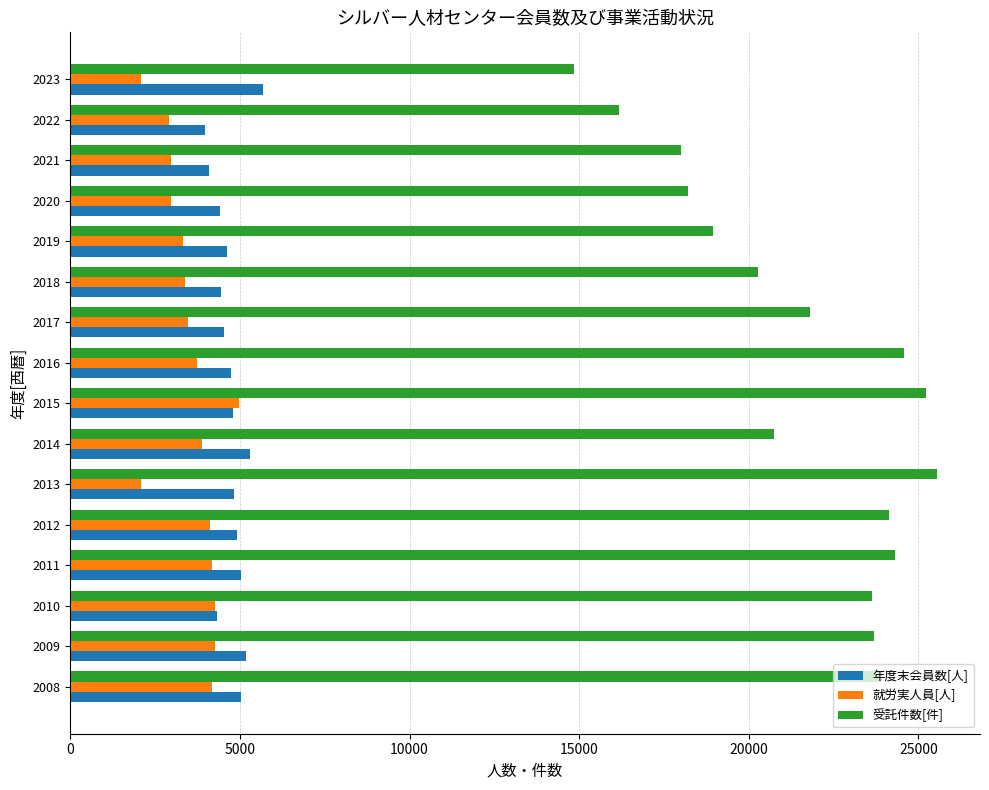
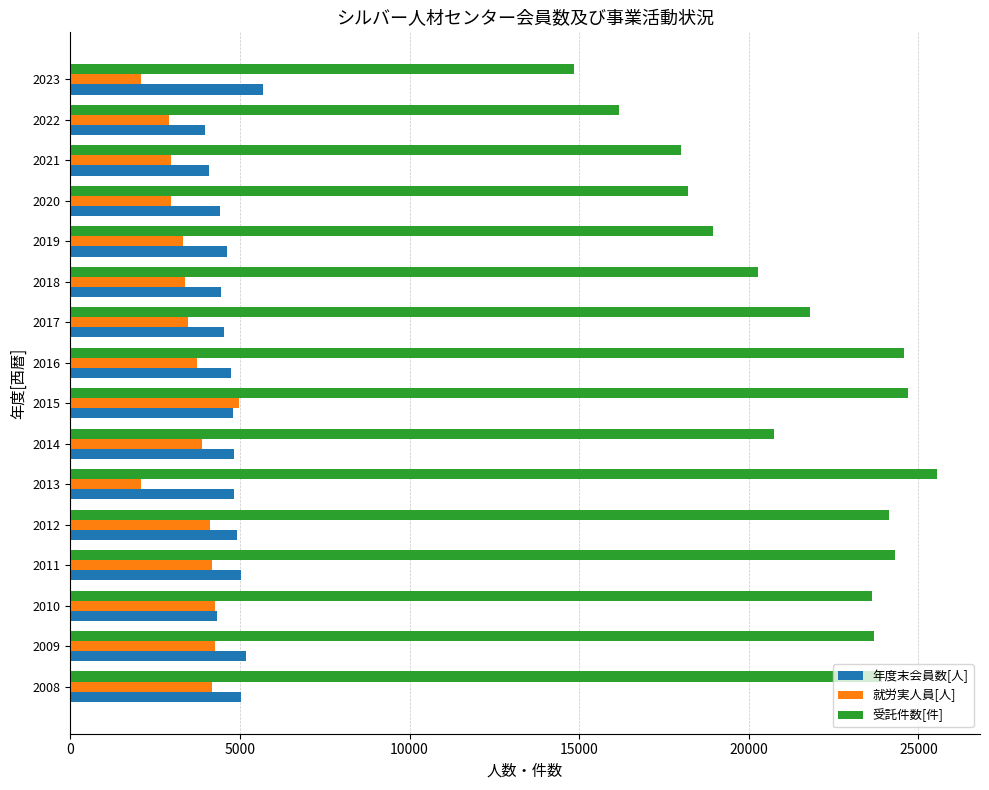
受託件数[件], 2015: 25200 -> 24700
年度末会員数[人], 2014: 5300 -> 4800
